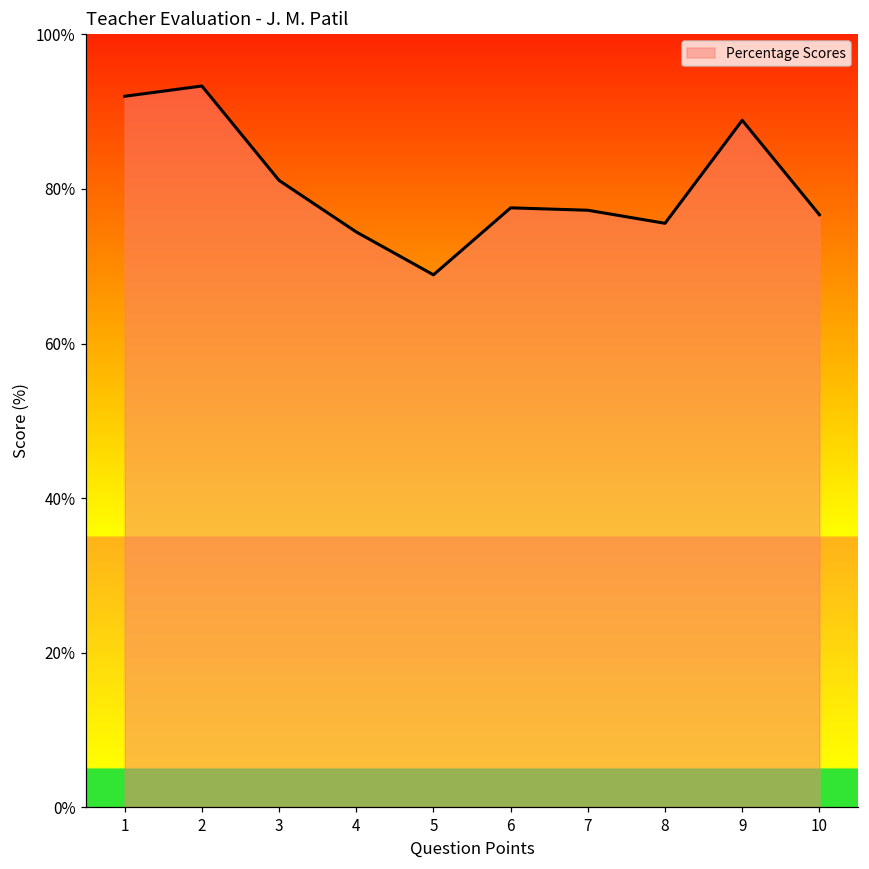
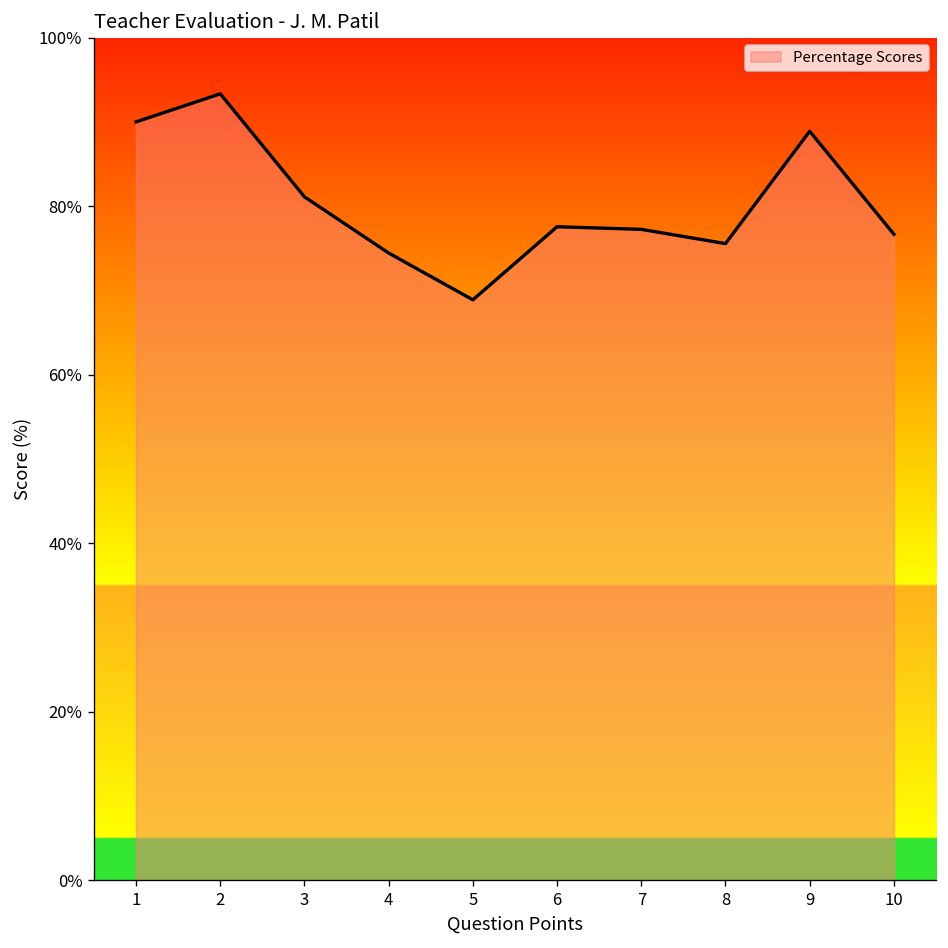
1: 92% -> 90%
